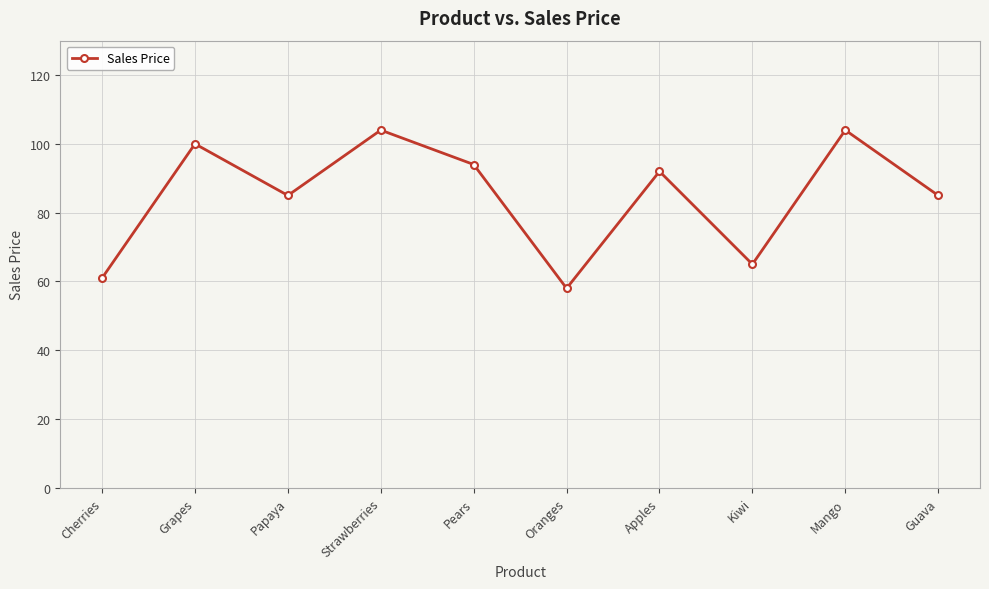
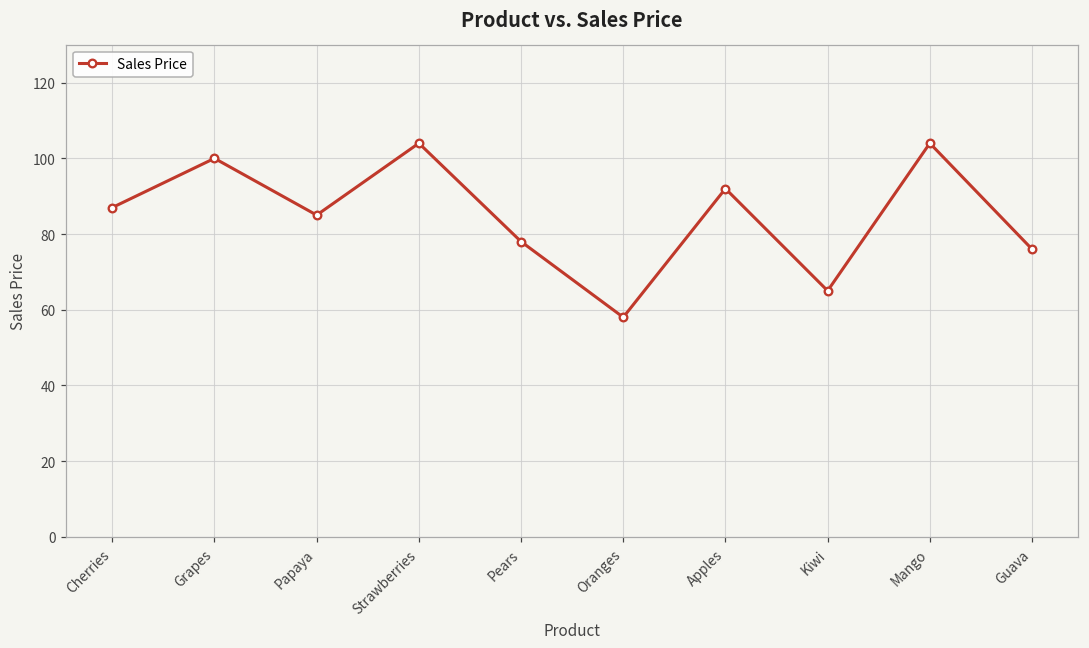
Cherries: 61 -> 87
Pears: 94 -> 78
Guava: 85 -> 76
